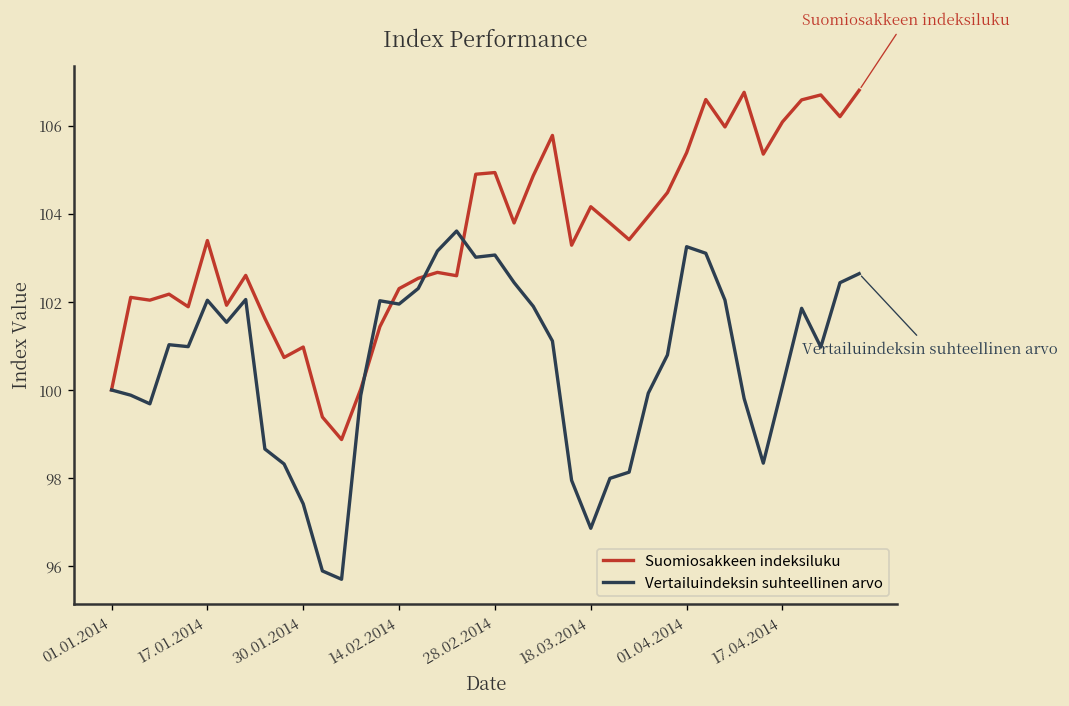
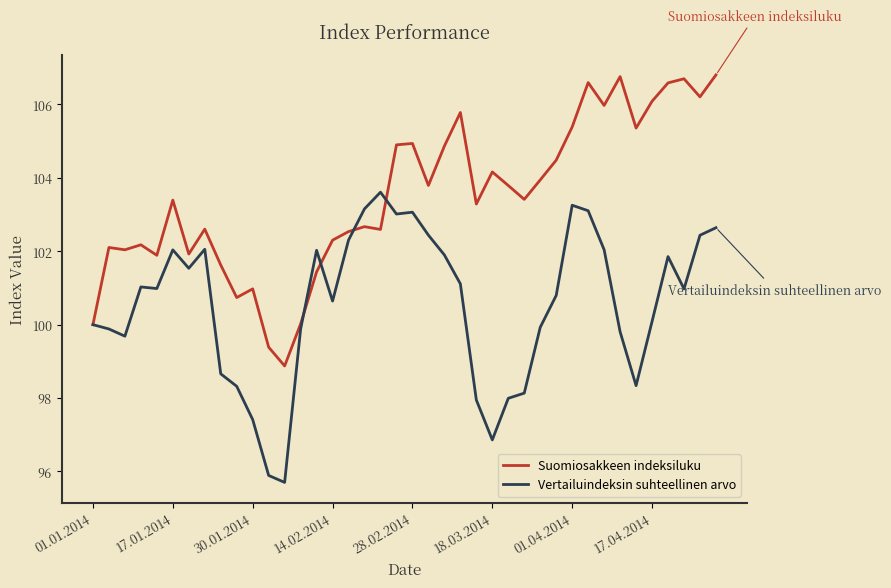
Vertailuindeksin suhteellinen arvo, 14.02.2014: 102.0 -> 100.6
